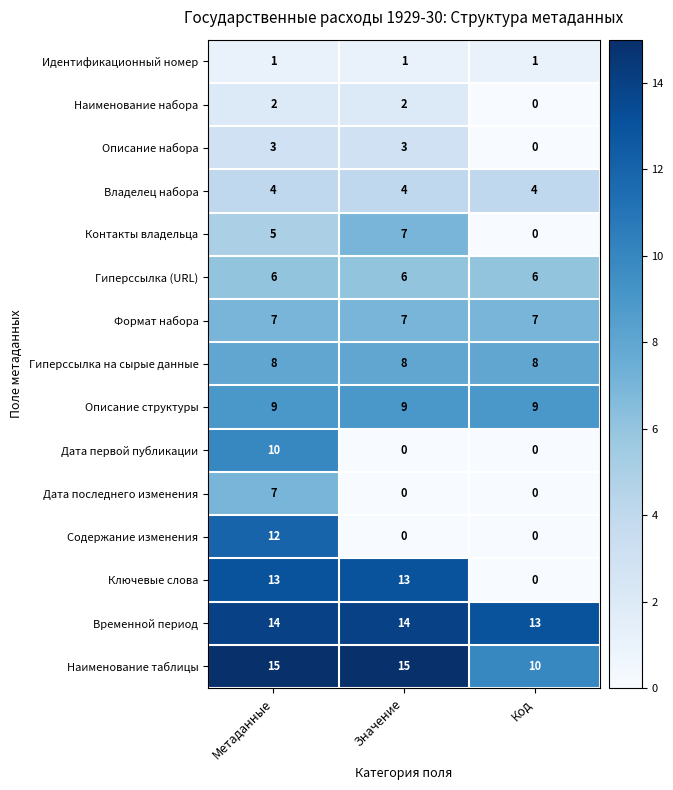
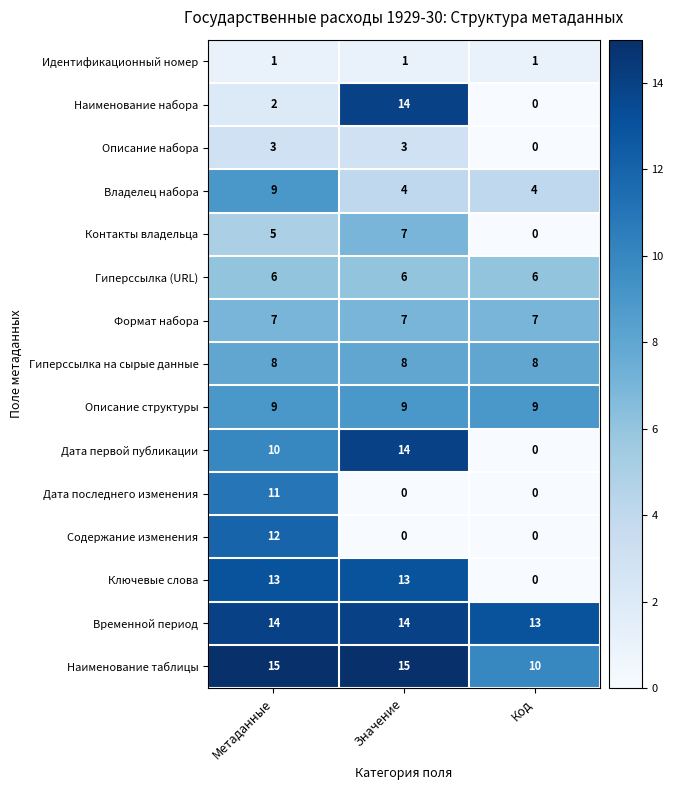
Наименование набора, Значение: 2 -> 14
Владелец набора, Метаданные: 4 -> 9
Дата первой публикации, Значение: 0 -> 14
Дата последнего изменения, Метаданные: 7 -> 11
